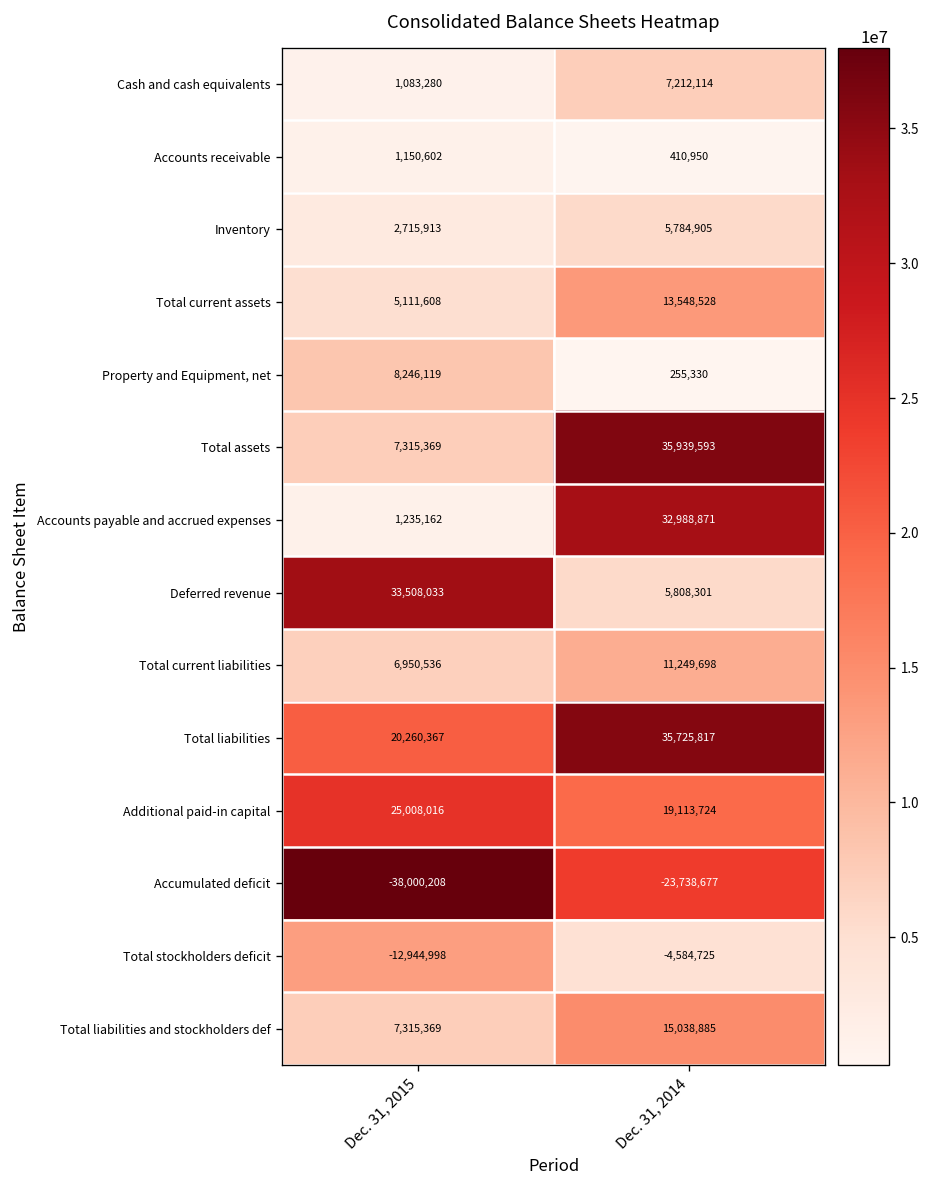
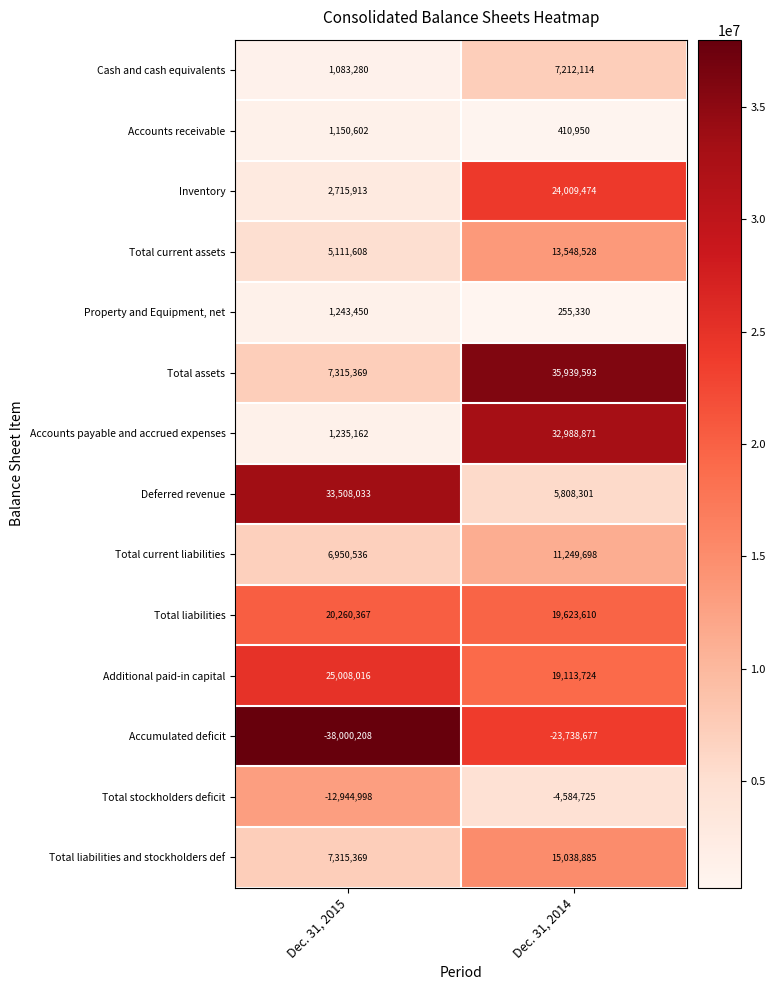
Inventory, Dec. 31, 2014: 5,784,905 -> 24,009,474
Property and Equipment, net, Dec. 31, 2015: 8,246,119 -> 1,243,450
Total liabilities, Dec. 31, 2014: 35,725,817 -> 19,623,610
